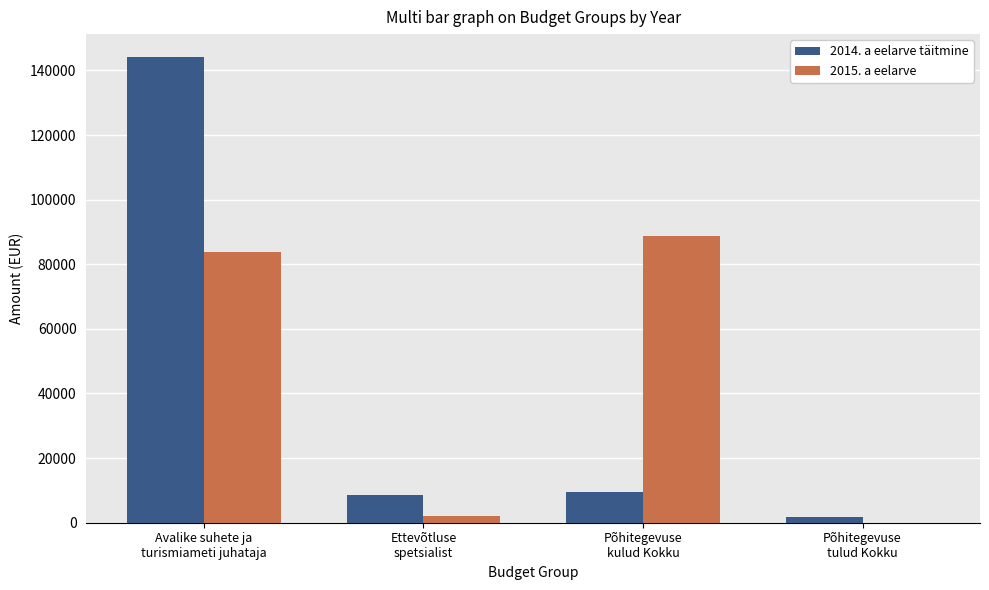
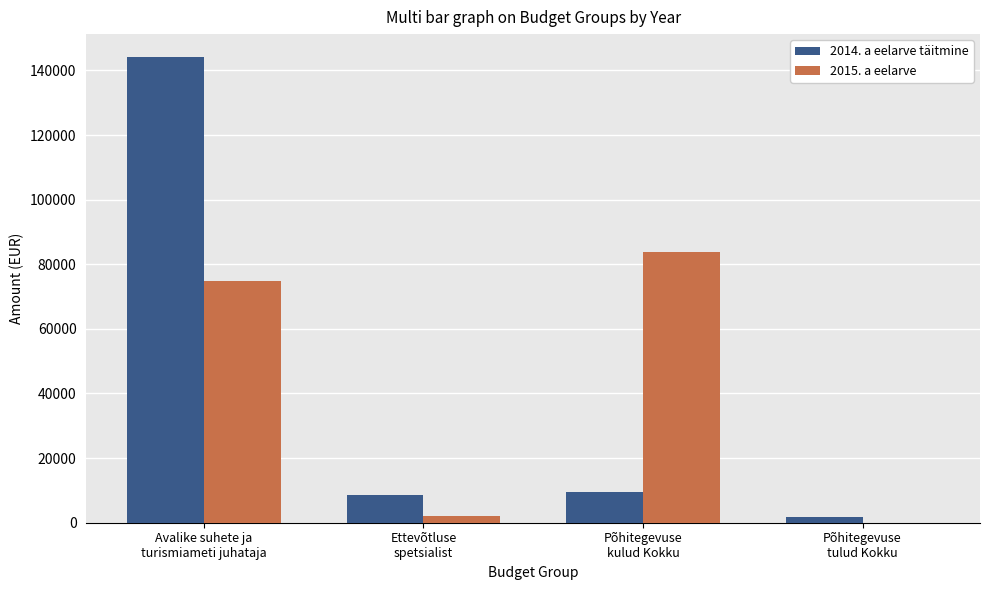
2015. a eelarve, Avalike suhete ja turismiameti juhataja: 84000 -> 75000
2015. a eelarve, Põhitegevuse kulud Kokku: 89000 -> 84000
